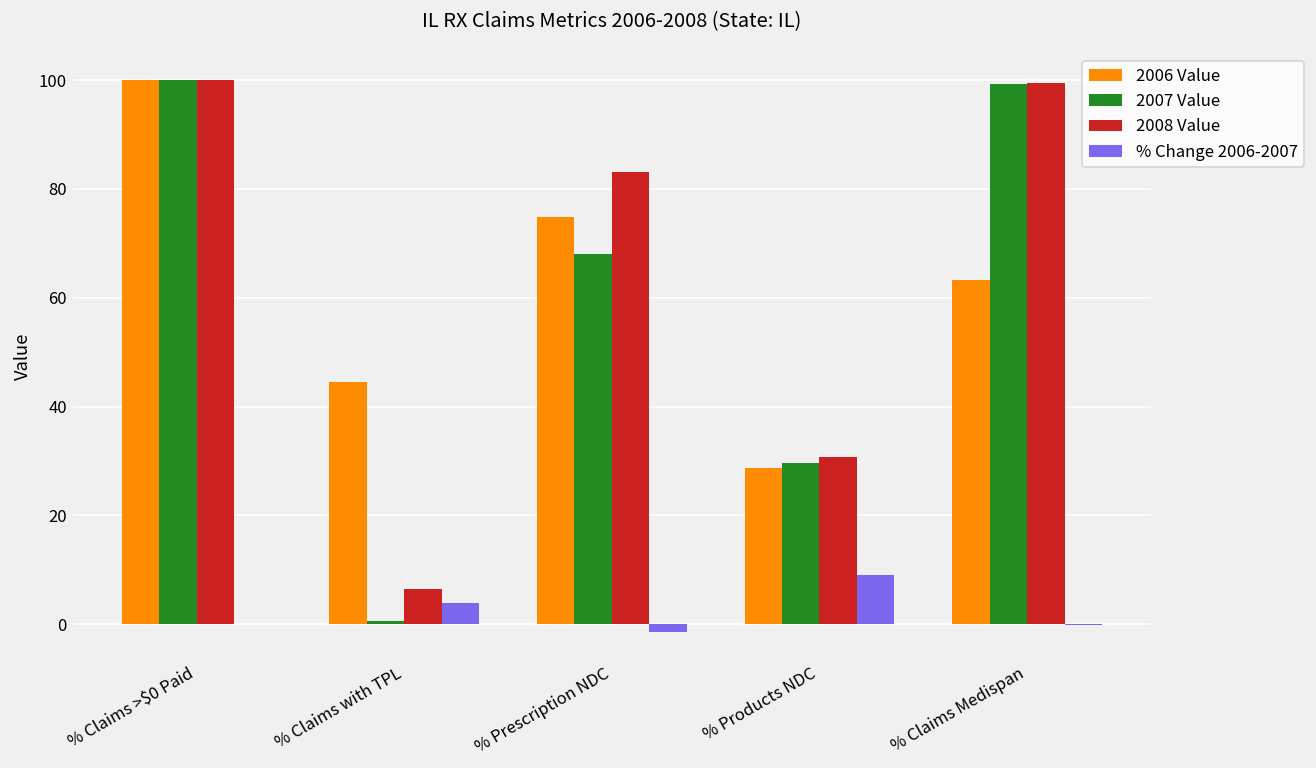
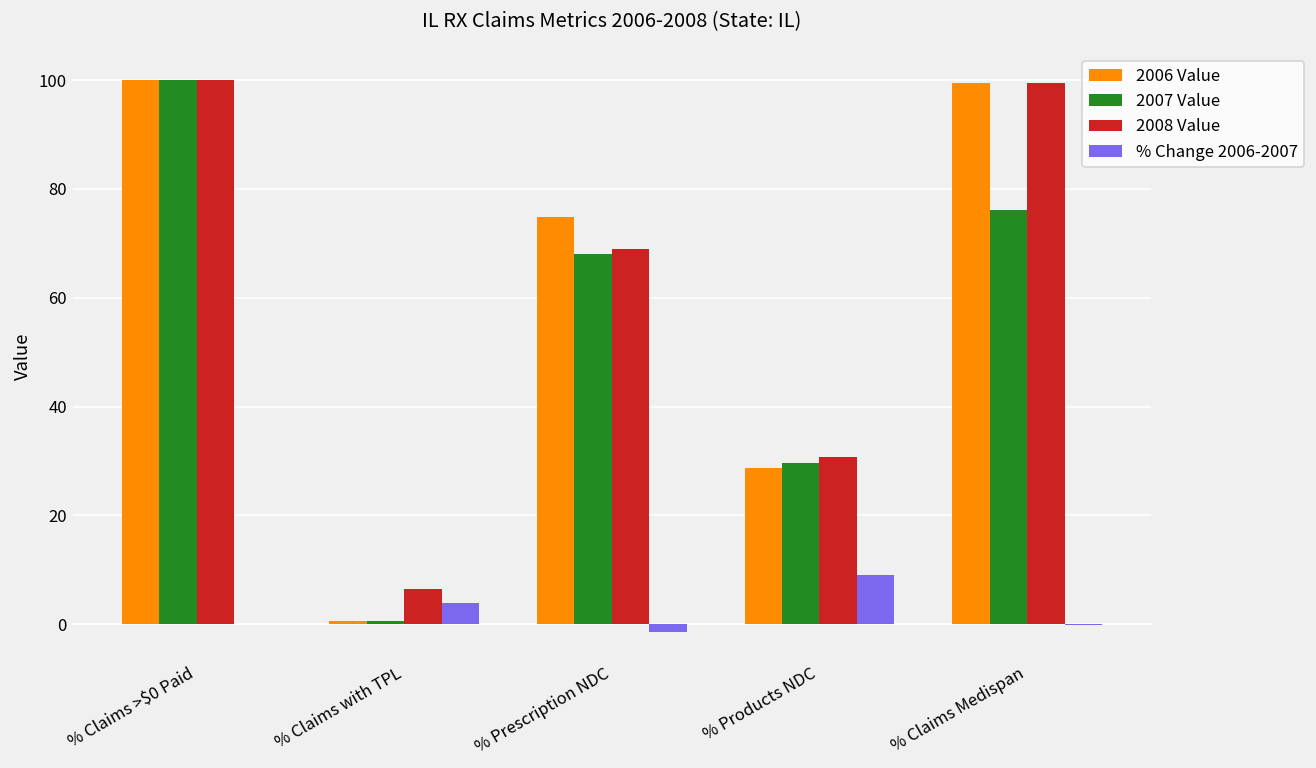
2006 Value, % Claims with TPL: 45 -> 1
2008 Value, % Prescription NDC: 83 -> 69
2006 Value, % Claims Medispan: 63 -> 99
2007 Value, % Claims Medispan: 99 -> 76
